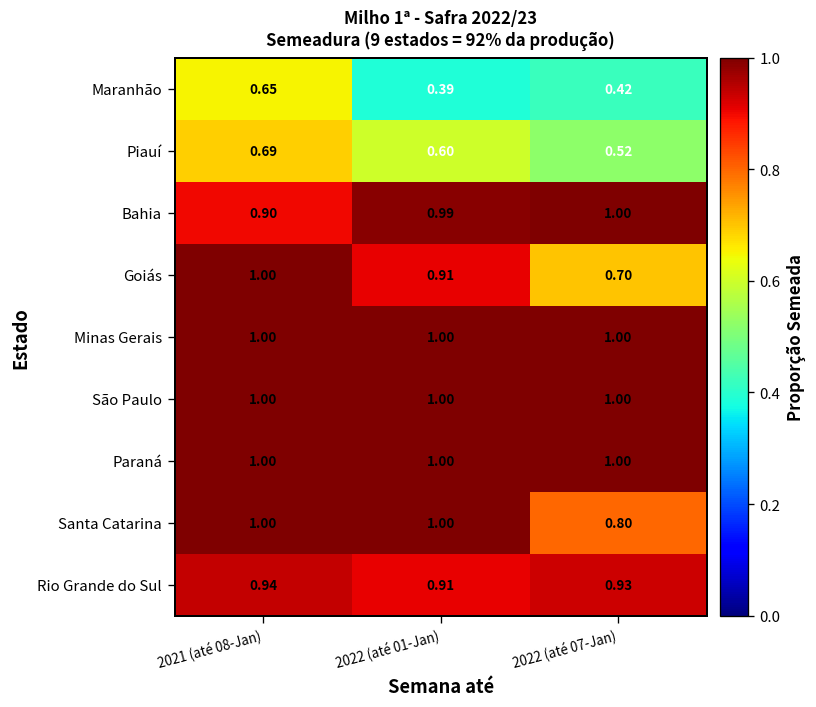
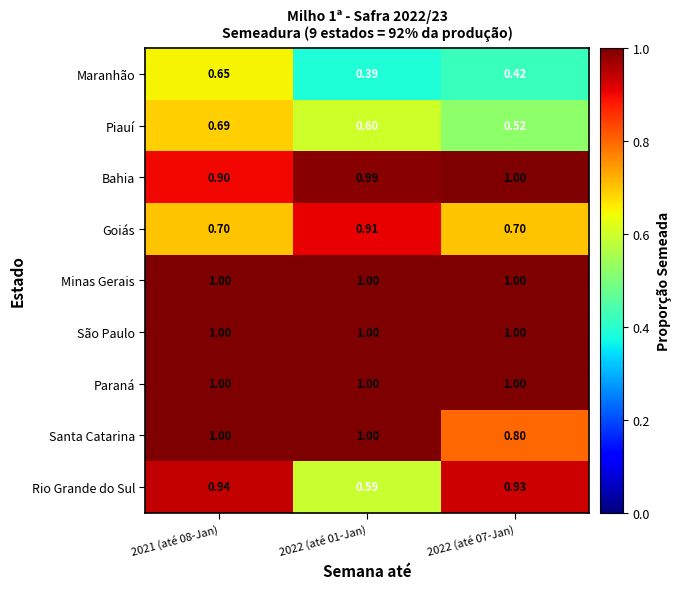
Goiás, 2021 (até 08-Jan): 1.00 -> 0.70
Rio Grande do Sul, 2022 (até 01-Jan): 0.91 -> 0.59
